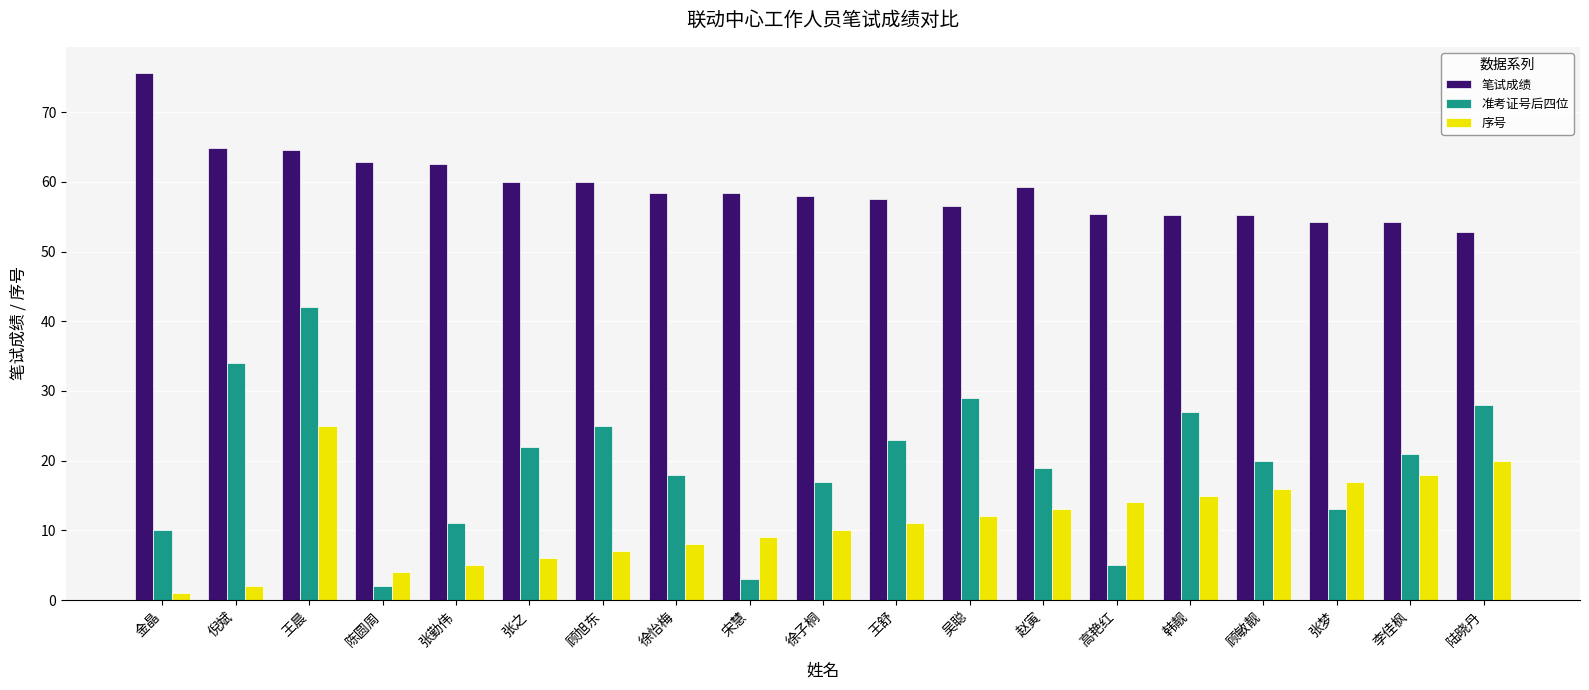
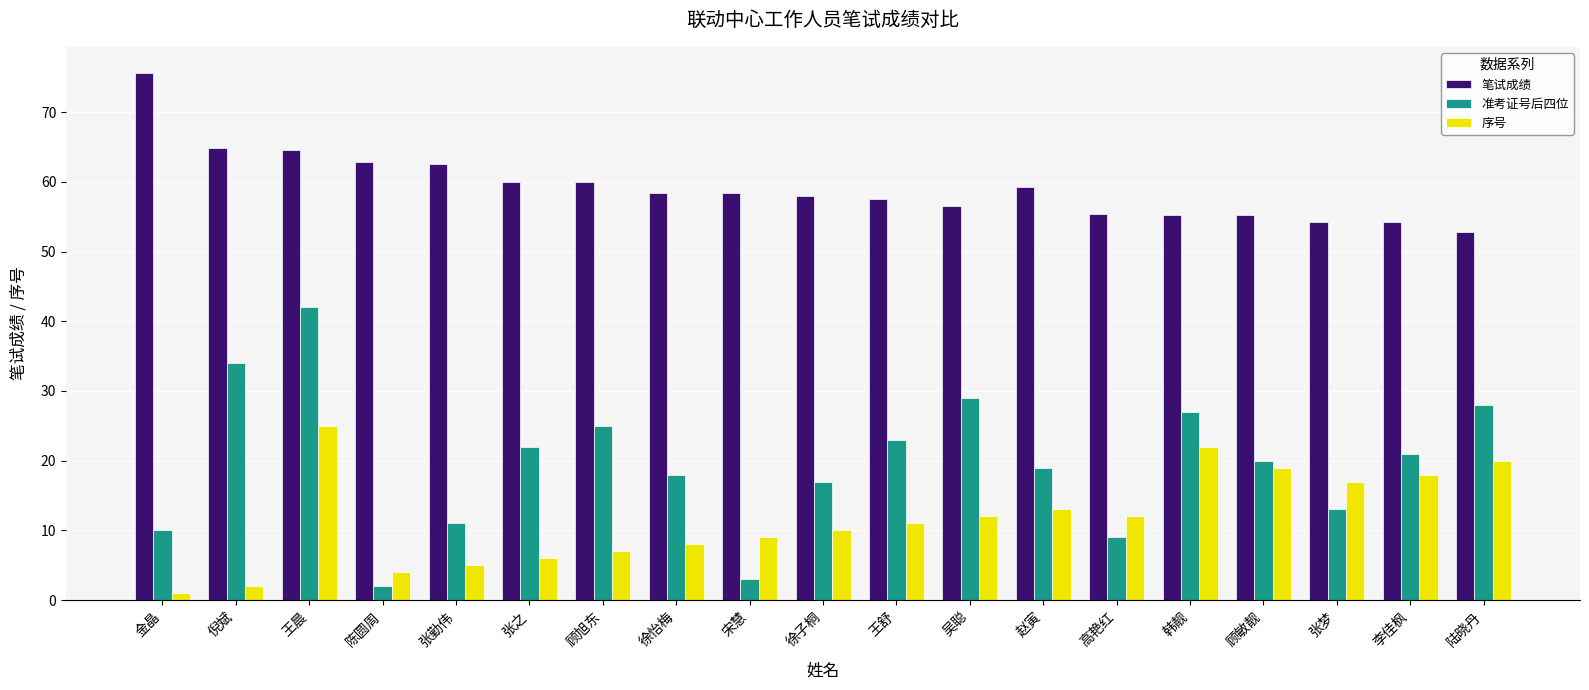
准考证号后四位, 高艳红: 5 -> 9
序号, 高艳红: 14 -> 12
序号, 韩靓: 15 -> 22
序号, 顾敏靓: 16 -> 19
